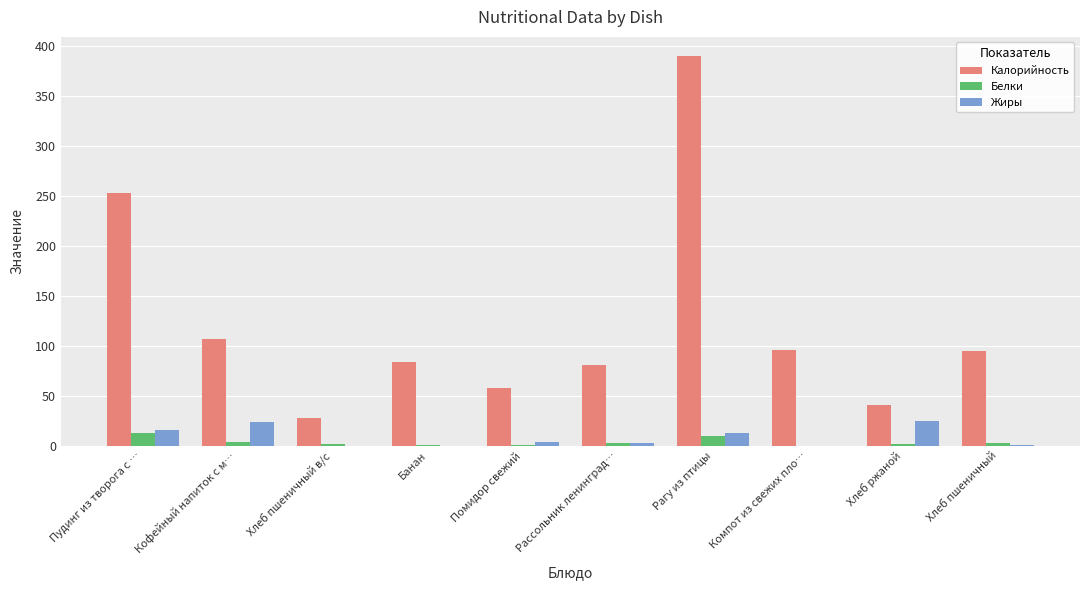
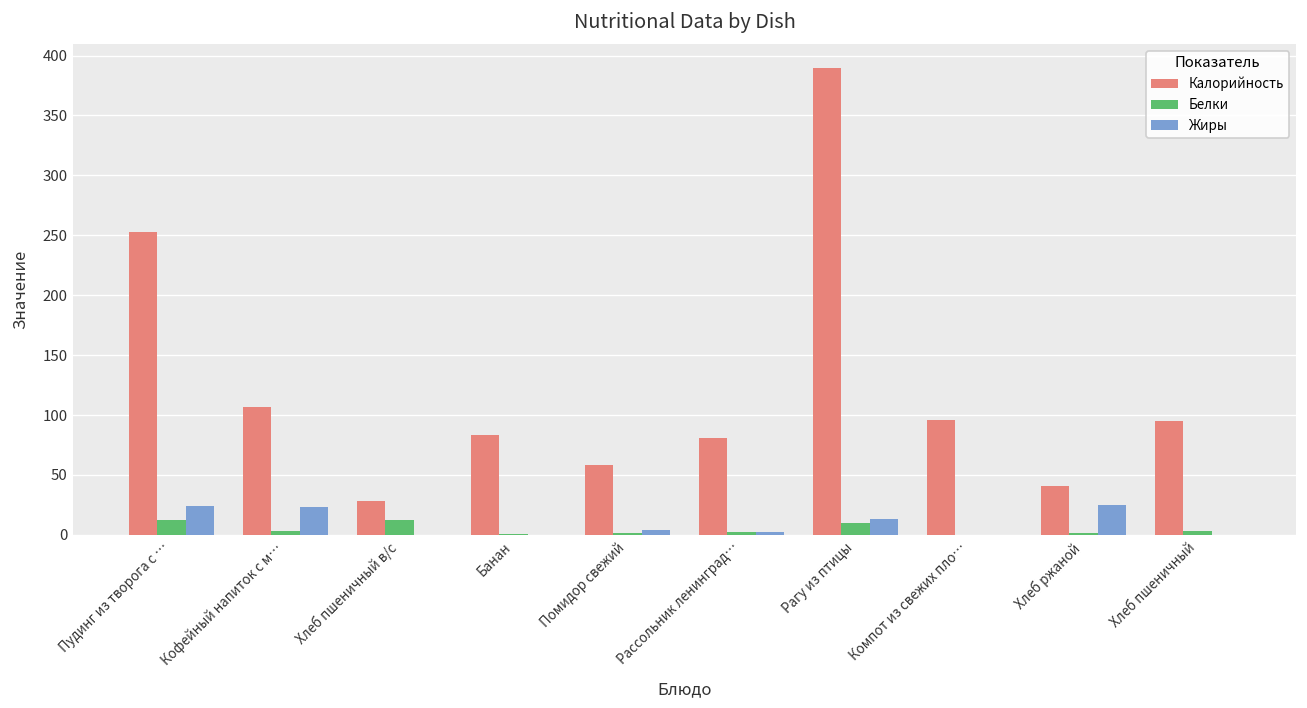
Жиры, Пудинг из творога с …: 15 -> 24
Белки, Хлеб пшеничный в/с: 0 -> 10
